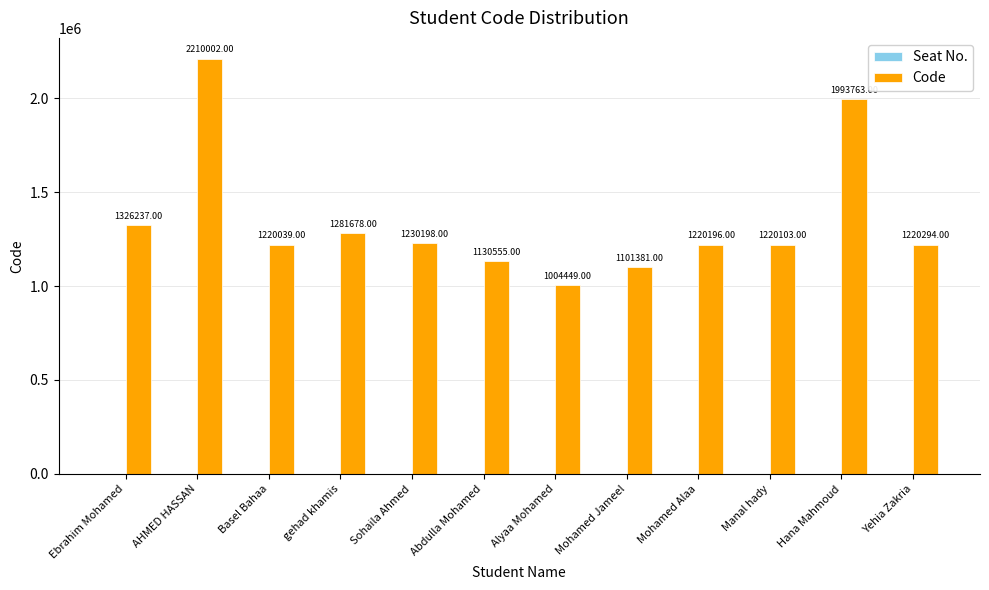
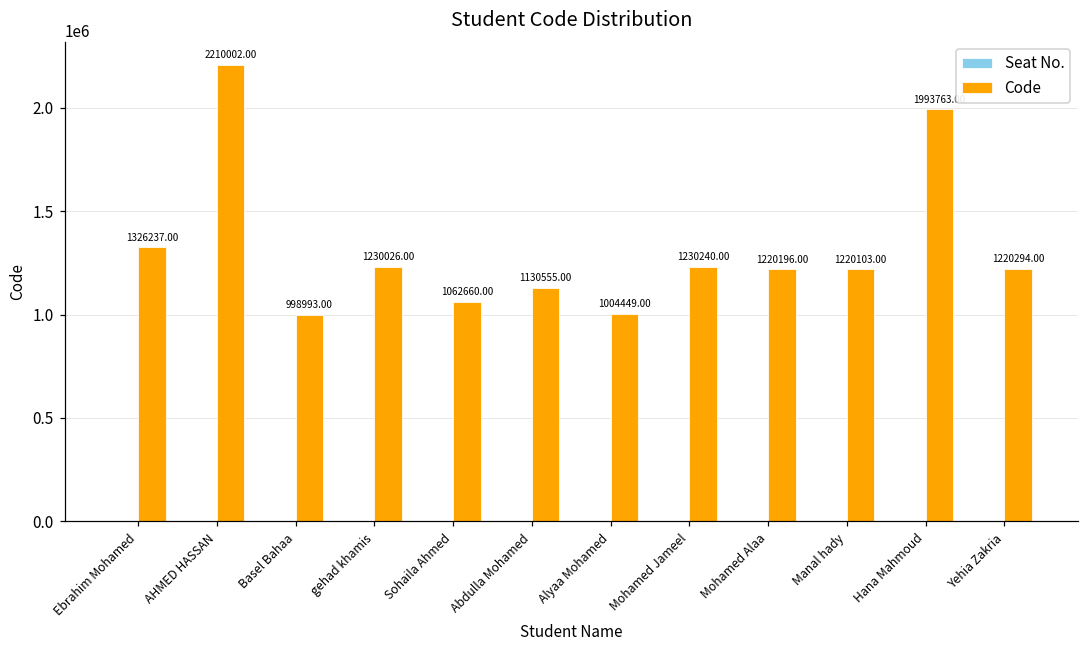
Code, Basel Bahaa: 1220039.00 -> 998993.00
Code, gehad khamis: 1281678.00 -> 1230026.00
Code, Sohaila Ahmed: 1230198.00 -> 1062660.00
Code, Mohamed Jameel: 1101381.00 -> 1230240.00
